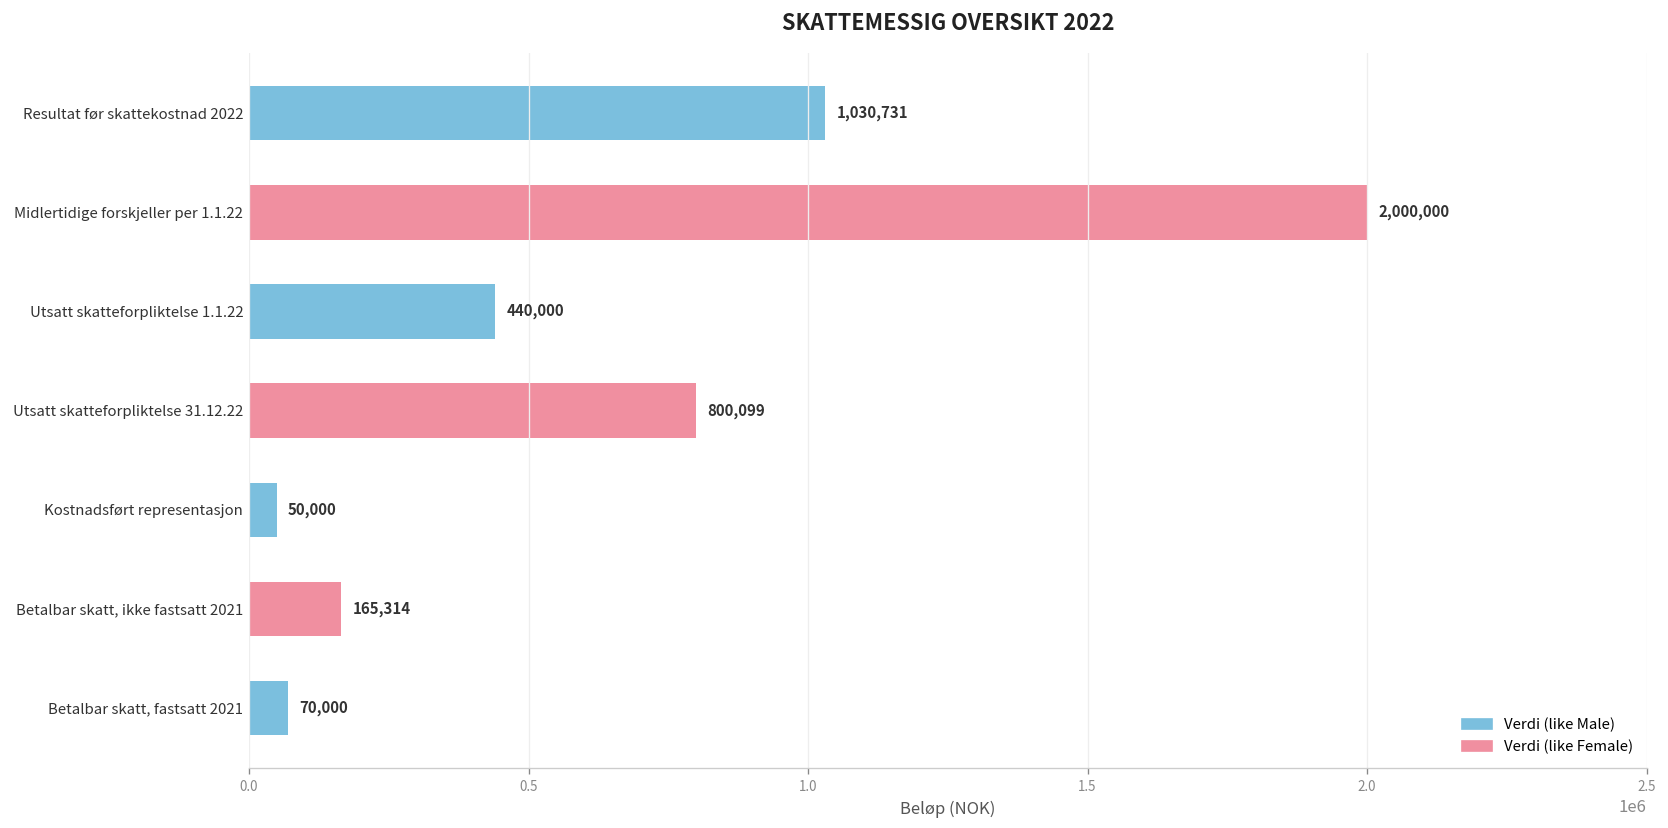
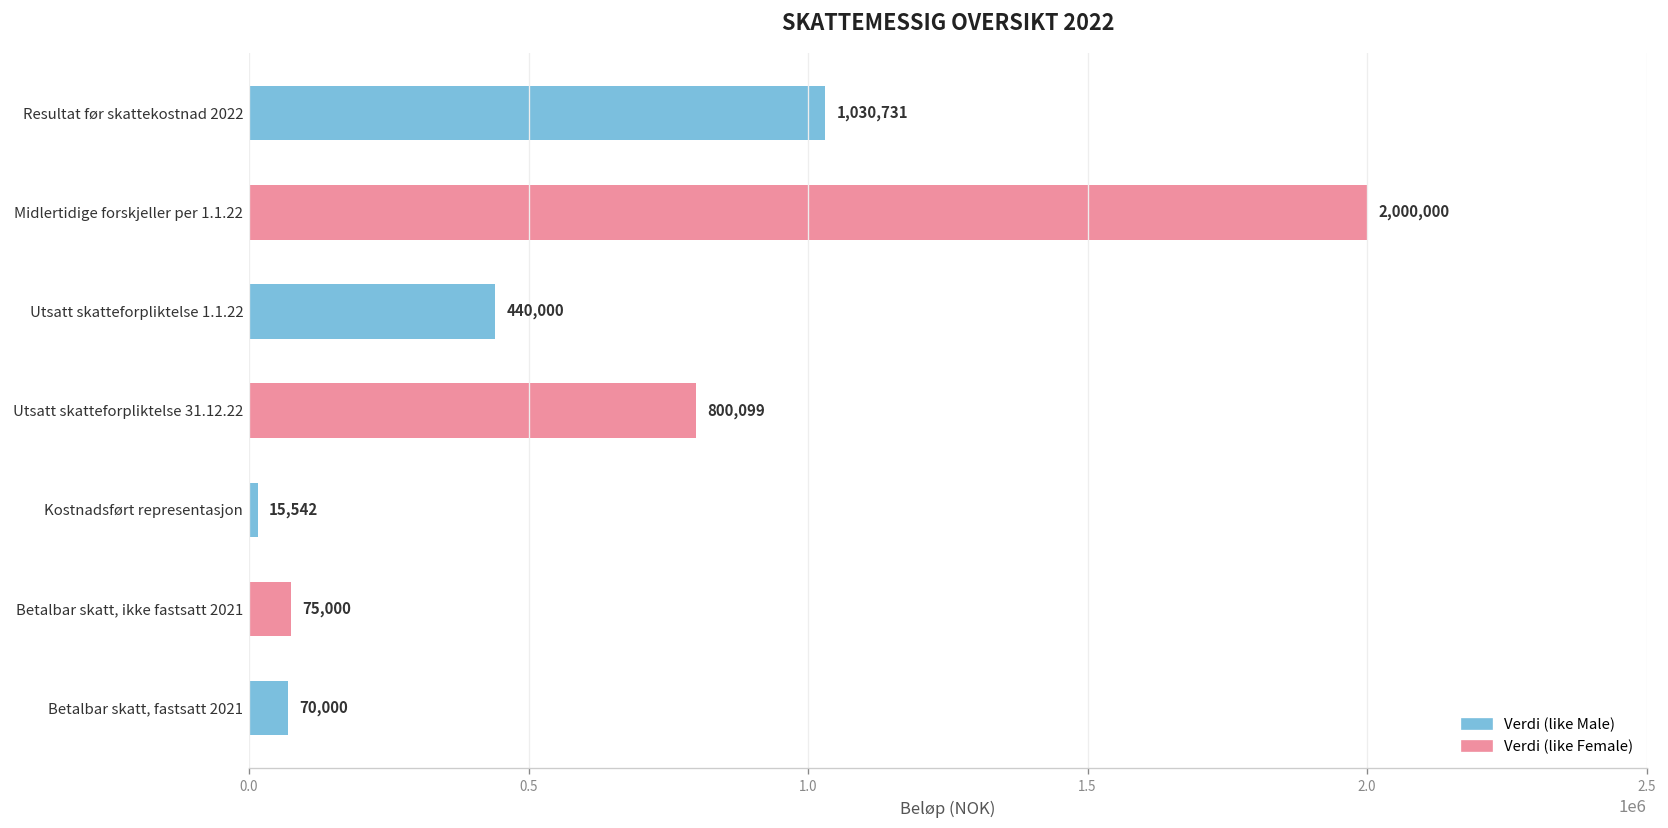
Kostnadsført representasjon: 50,000 -> 15,542
Betalbar skatt, ikke fastsatt 2021: 165,314 -> 75,000
